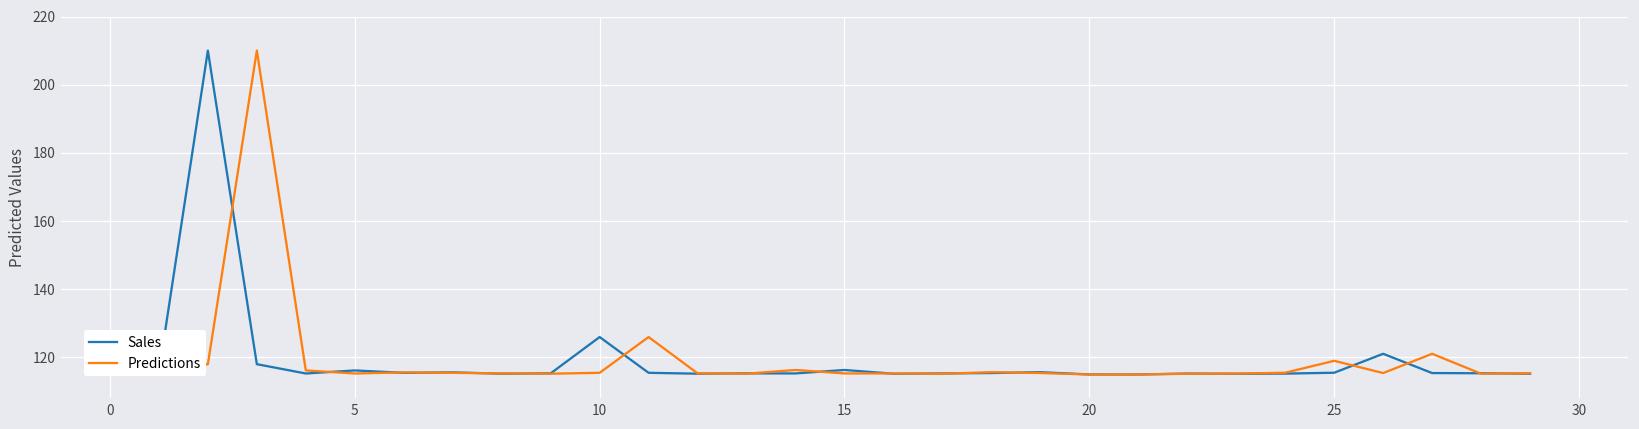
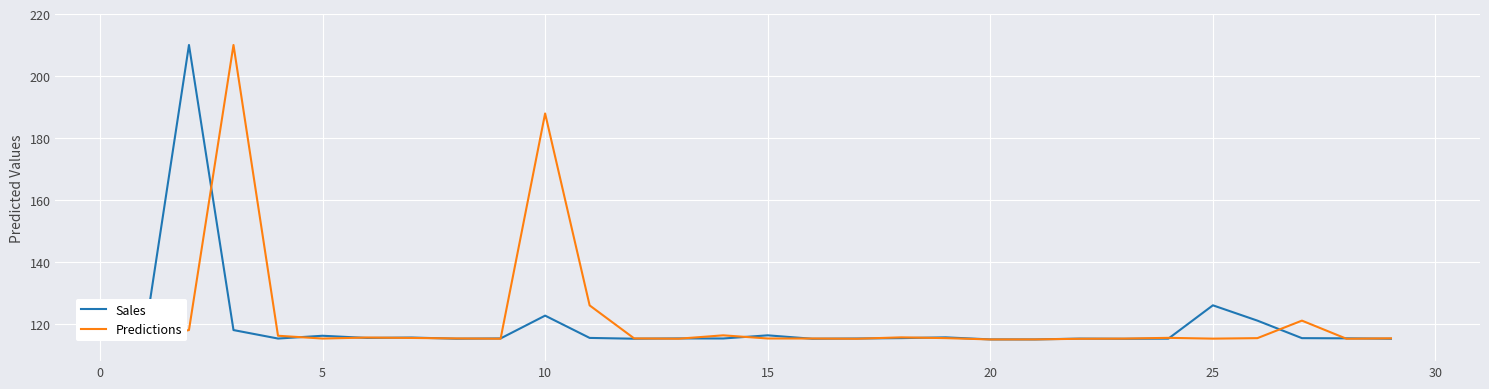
Sales, 10: 126 -> 123
Predictions, 10: 115 -> 188
Sales, 25: 116 -> 126
Predictions, 25: 119 -> 115
